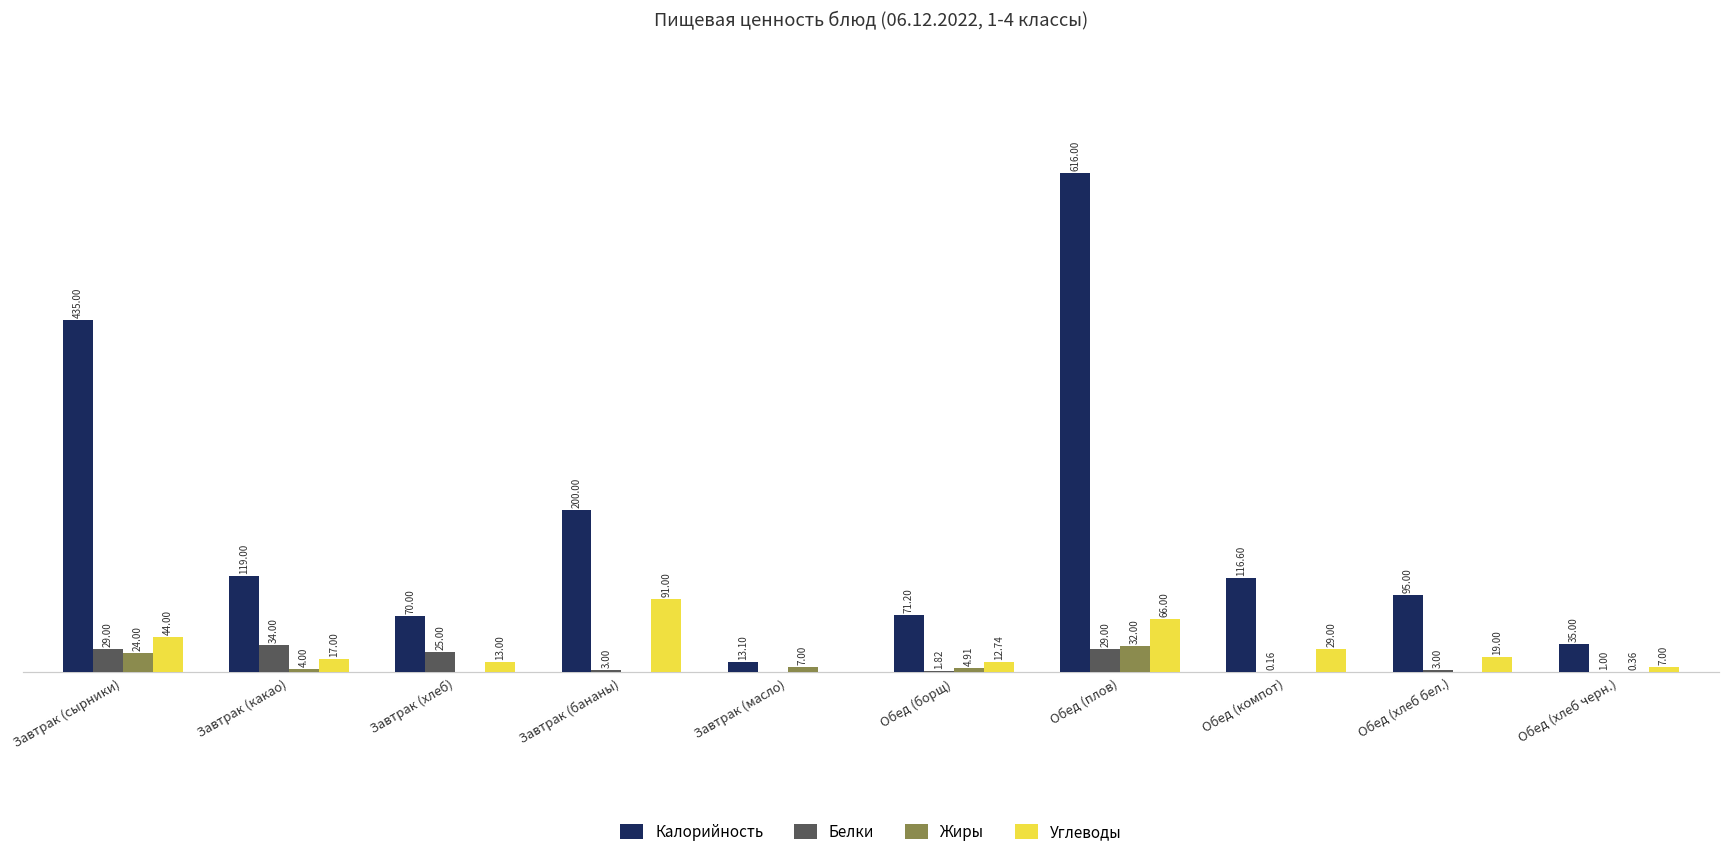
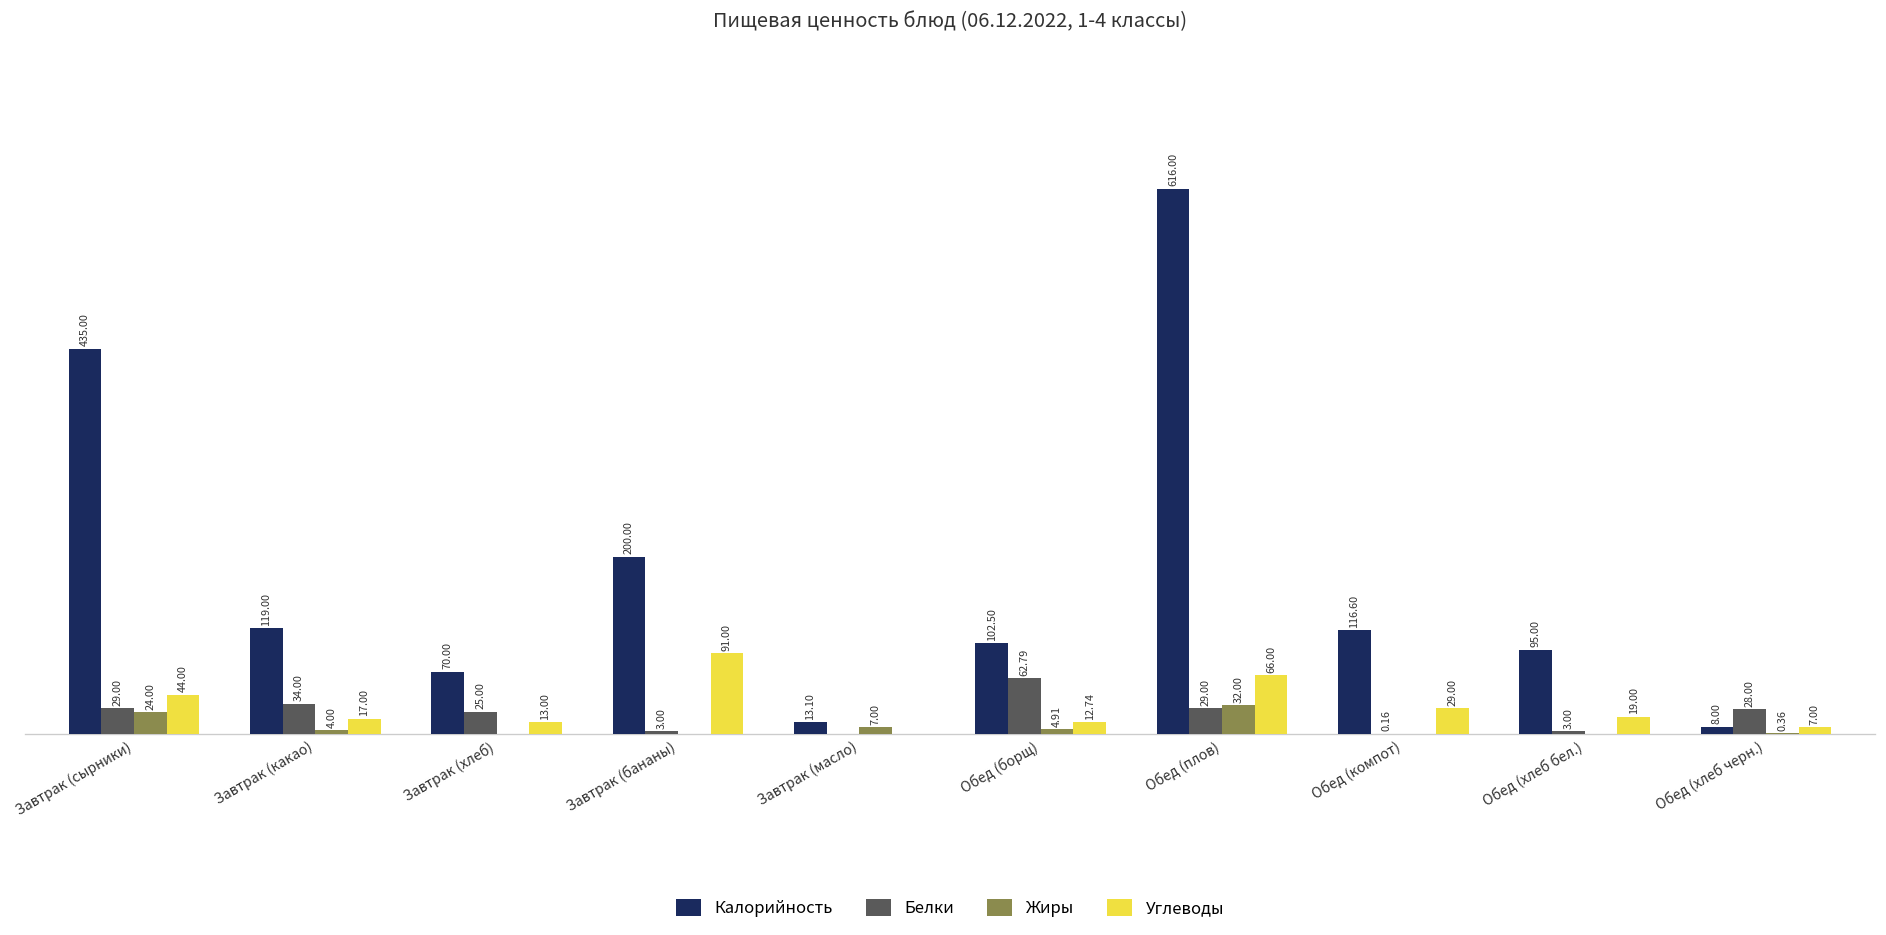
Калорийность, Обед (борщ): 71.20 -> 102.50
Белки, Обед (борщ): 1.82 -> 62.79
Калорийность, Обед (хлеб черн.): 35.00 -> 8.00
Белки, Обед (хлеб черн.): 1.00 -> 28.00
